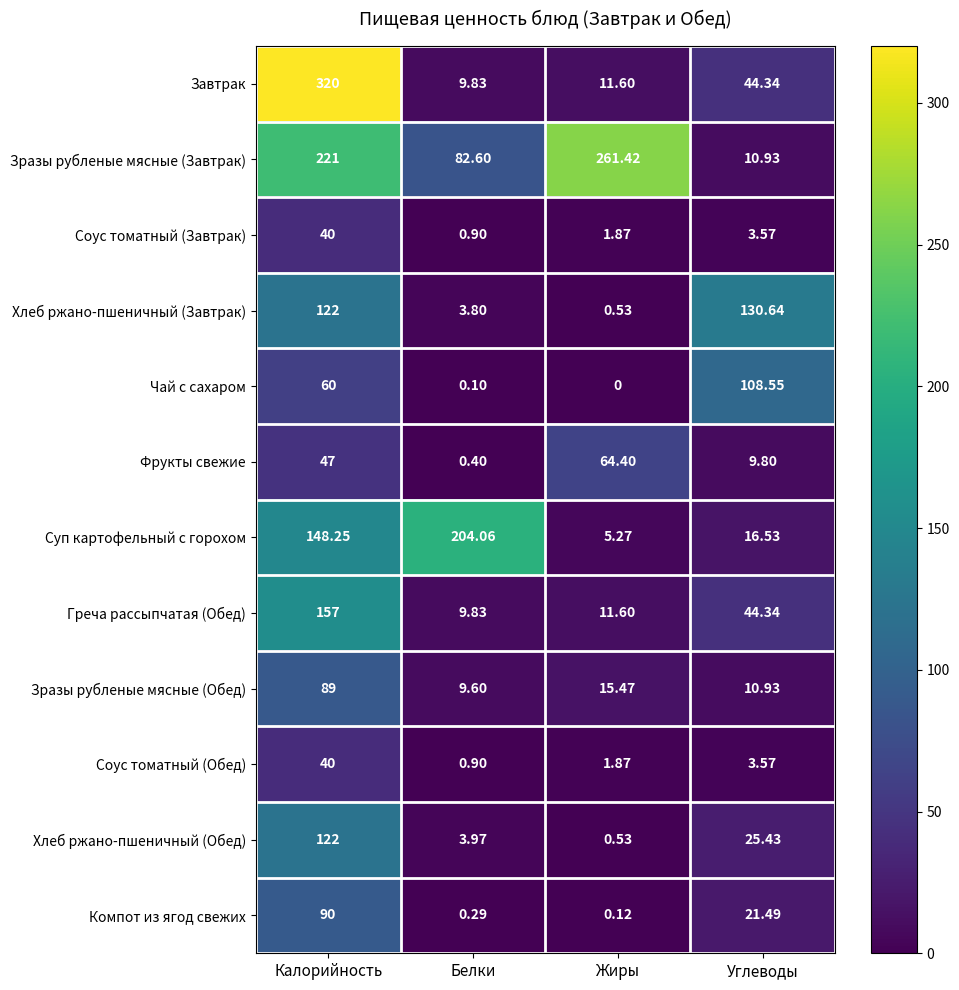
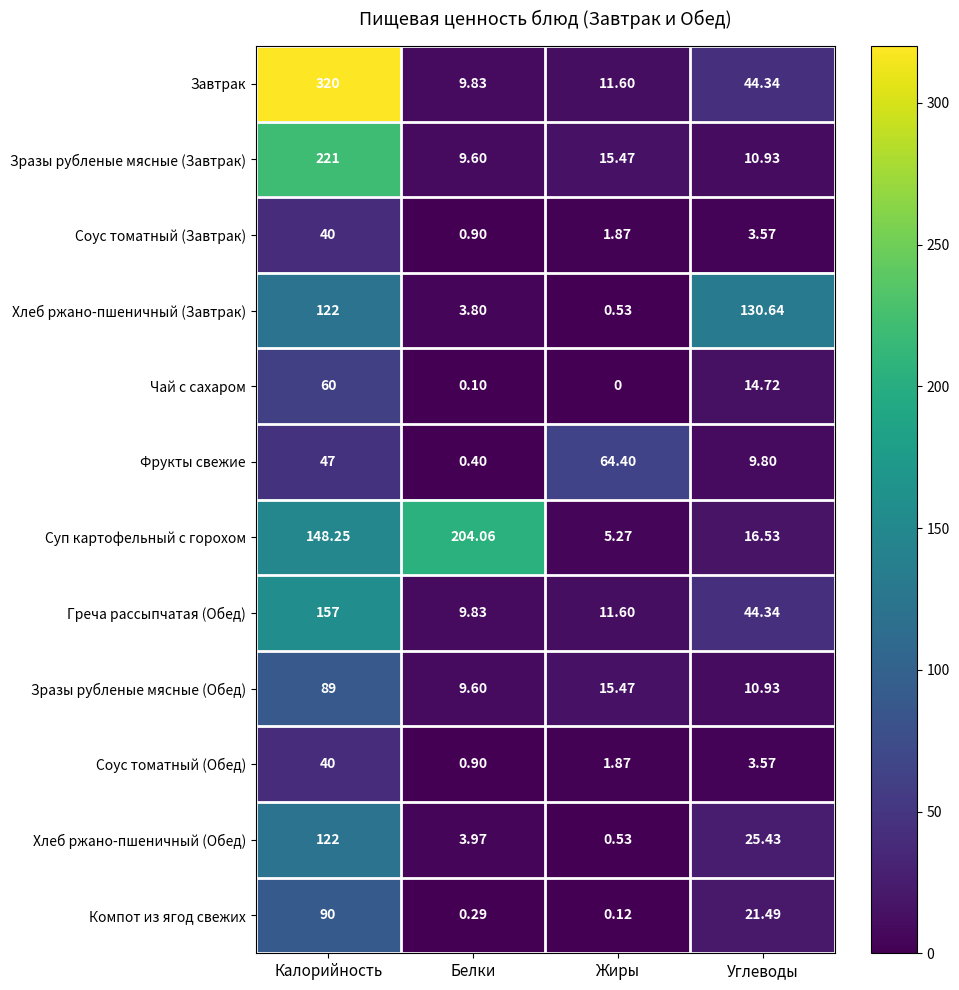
Зразы рубленые мясные (Завтрак), Белки: 82.60 -> 9.60
Зразы рубленые мясные (Завтрак), Жиры: 261.42 -> 15.47
Чай с сахаром, Углеводы: 108.55 -> 14.72
